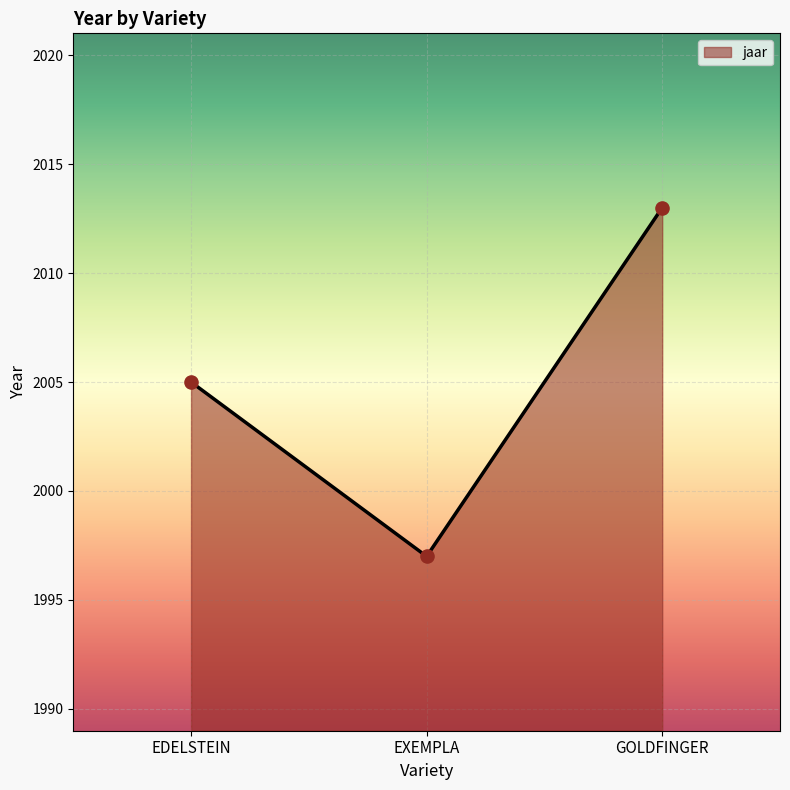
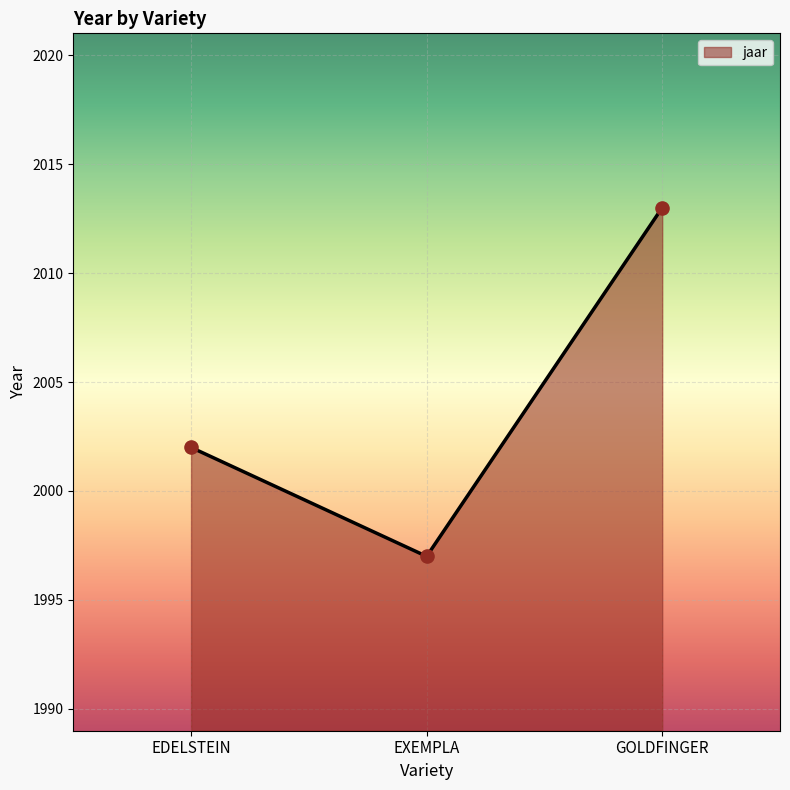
EDELSTEIN: 2005 -> 2002
